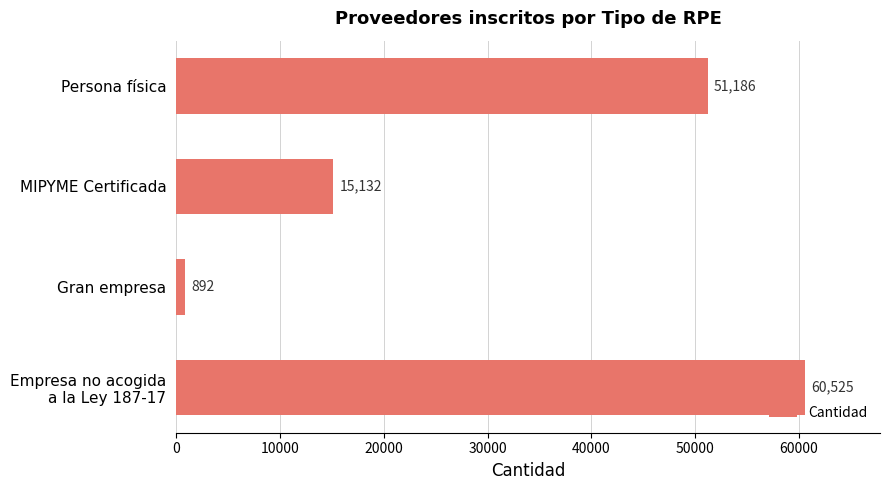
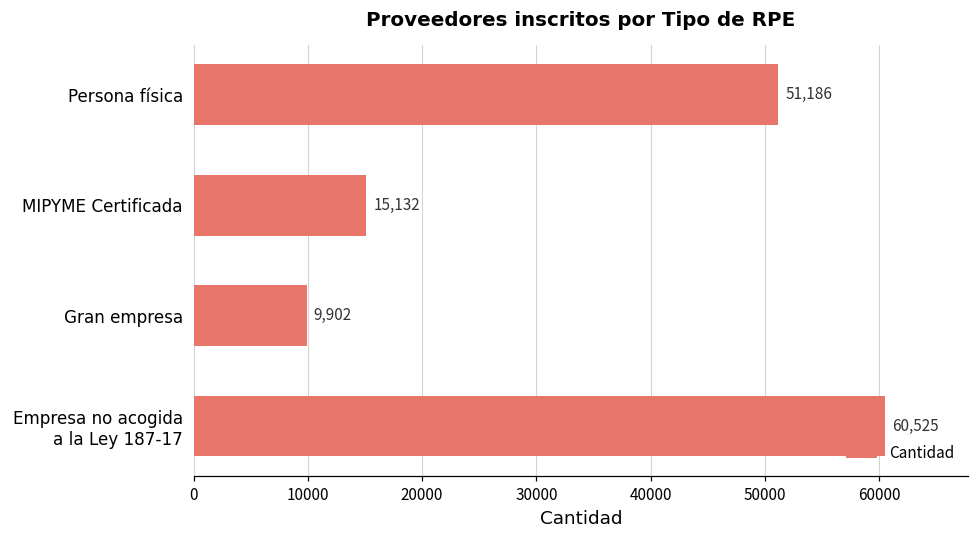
Gran empresa: 892 -> 9,902
